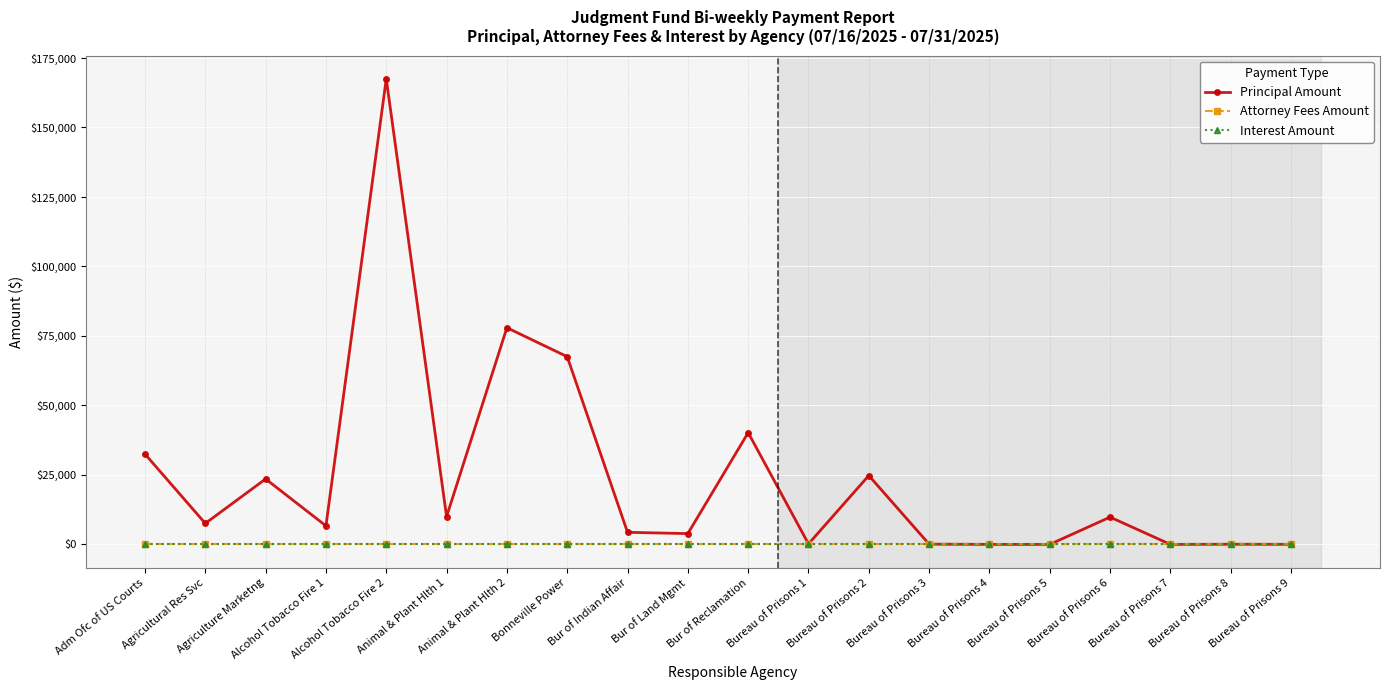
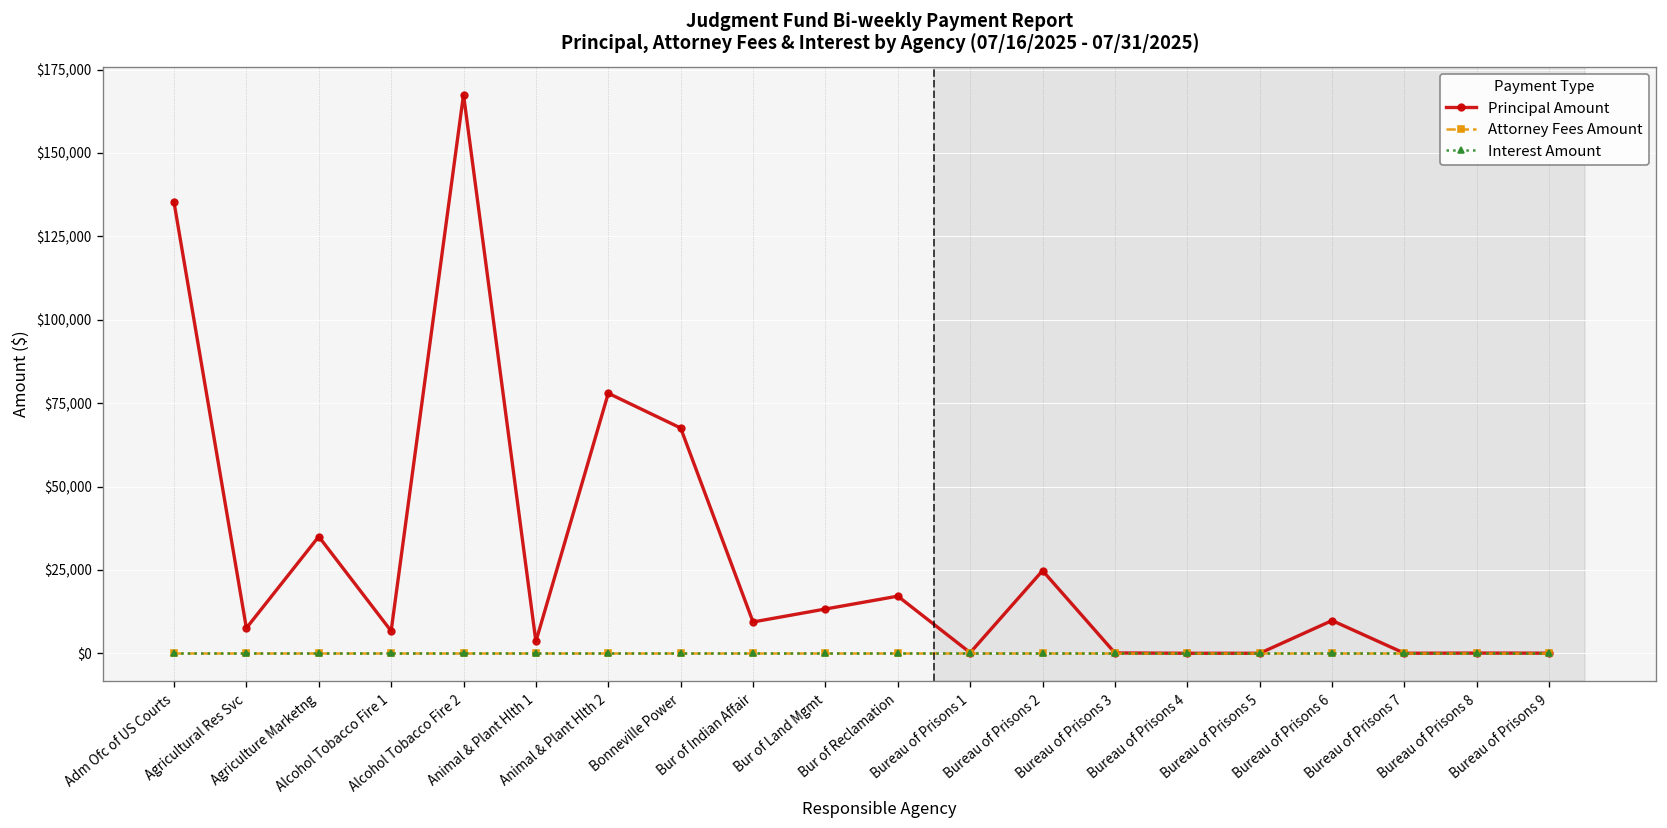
Principal Amount, Adm Ofc of US Courts: $33,000 -> $135,000
Principal Amount, Agriculture Marketng: $24,000 -> $35,000
Principal Amount, Animal & Plant Hlth 1: $10,000 -> $4,000
Principal Amount, Bur of Indian Affair: $4,000 -> $9,000
Principal Amount, Bur of Land Mgmt: $4,000 -> $13,000
Principal Amount, Bur of Reclamation: $40,000 -> $17,000
